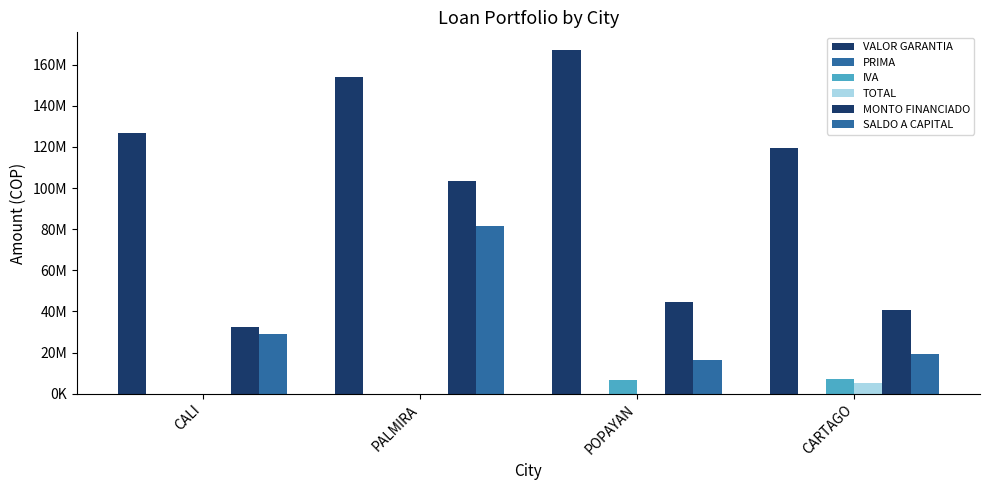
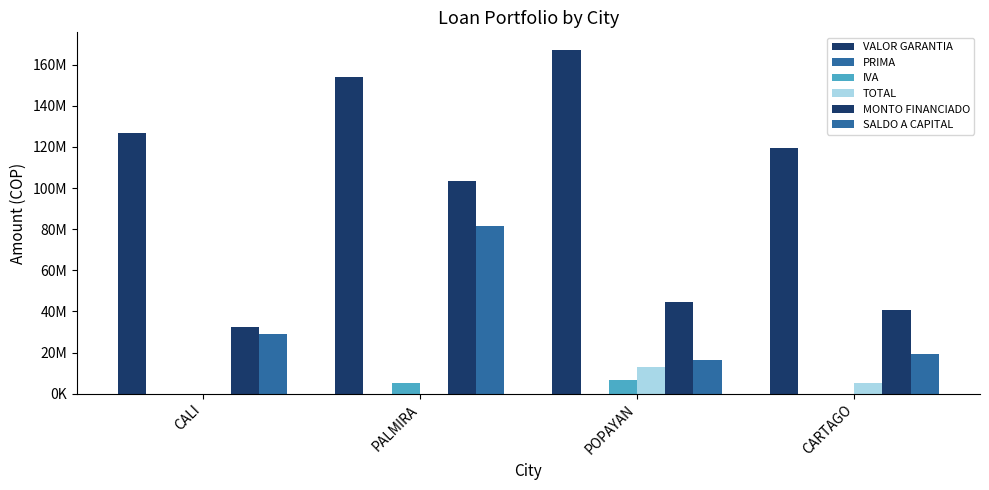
IVA, PALMIRA: 0 -> 5000000
TOTAL, POPAYAN: 0 -> 13000000
IVA, CARTAGO: 7000000 -> 0
